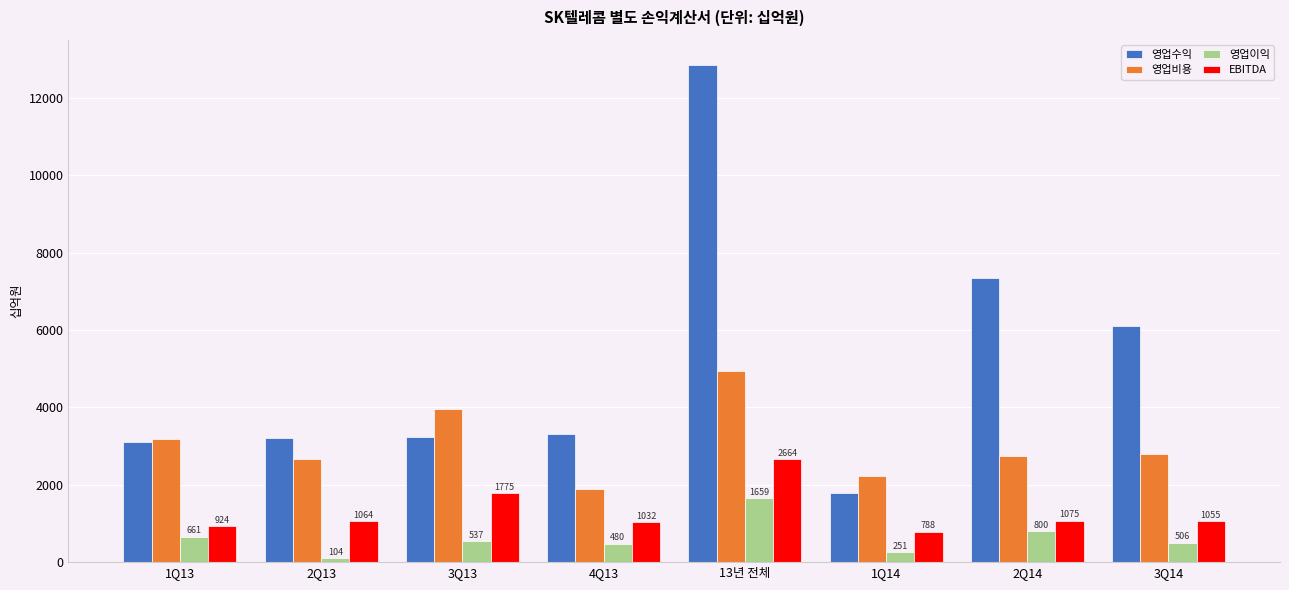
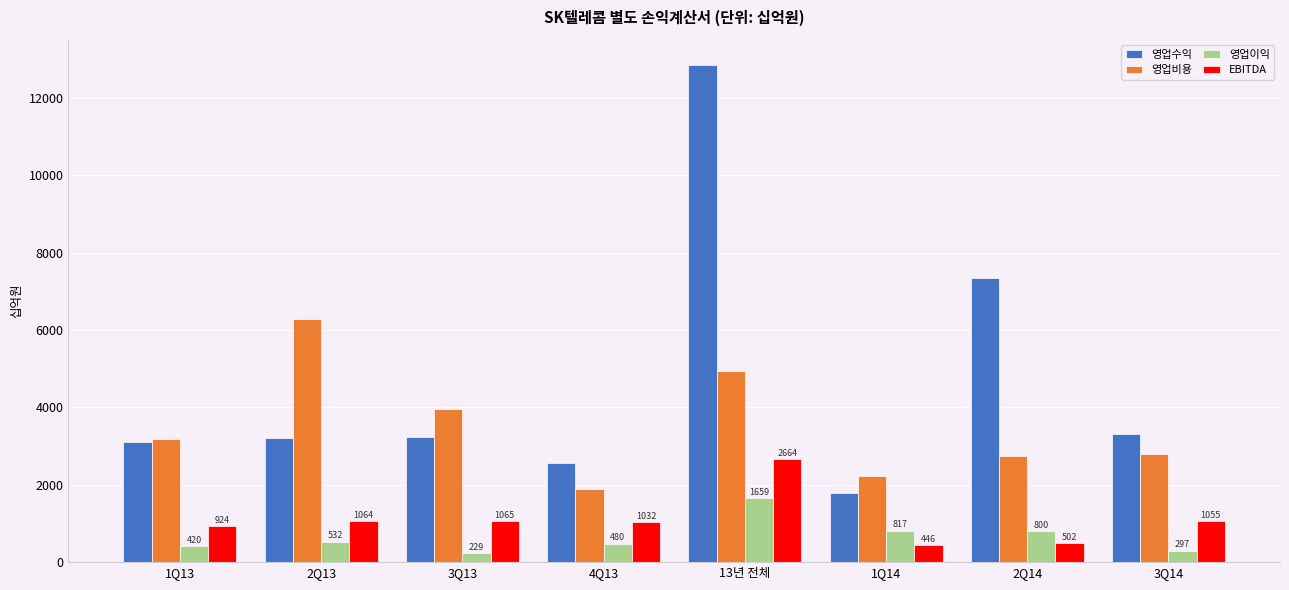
영업이익, 1Q13: 661 -> 420
영업비용, 2Q13: 2700 -> 6300
영업이익, 2Q13: 104 -> 532
영업이익, 3Q13: 537 -> 229
EBITDA, 3Q13: 1775 -> 1065
영업수익, 4Q13: 3300 -> 2600
영업이익, 1Q14: 251 -> 817
EBITDA, 1Q14: 788 -> 446
EBITDA, 2Q14: 1075 -> 502
영업수익, 3Q14: 6100 -> 3300
영업이익, 3Q14: 506 -> 297
